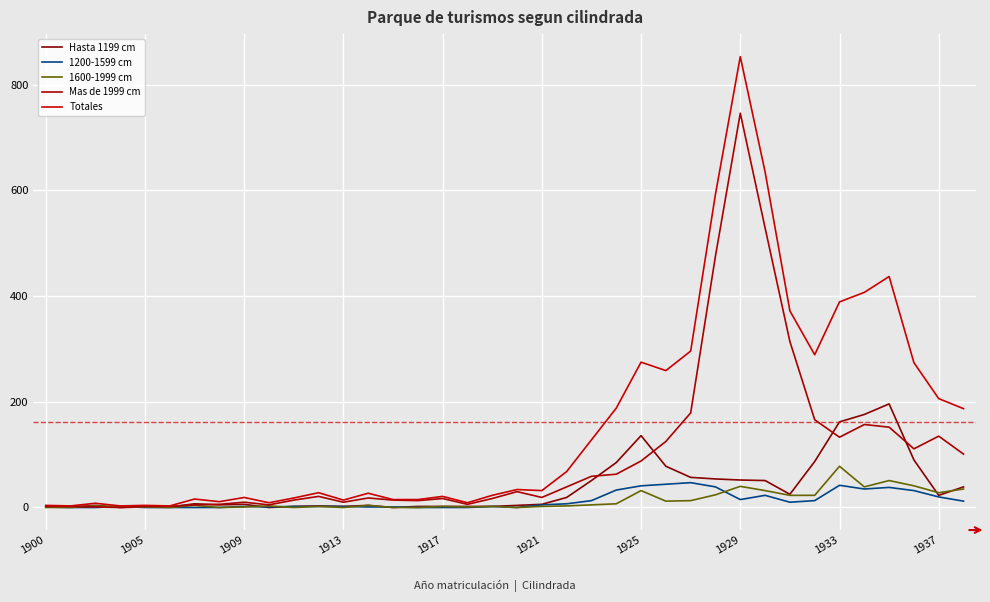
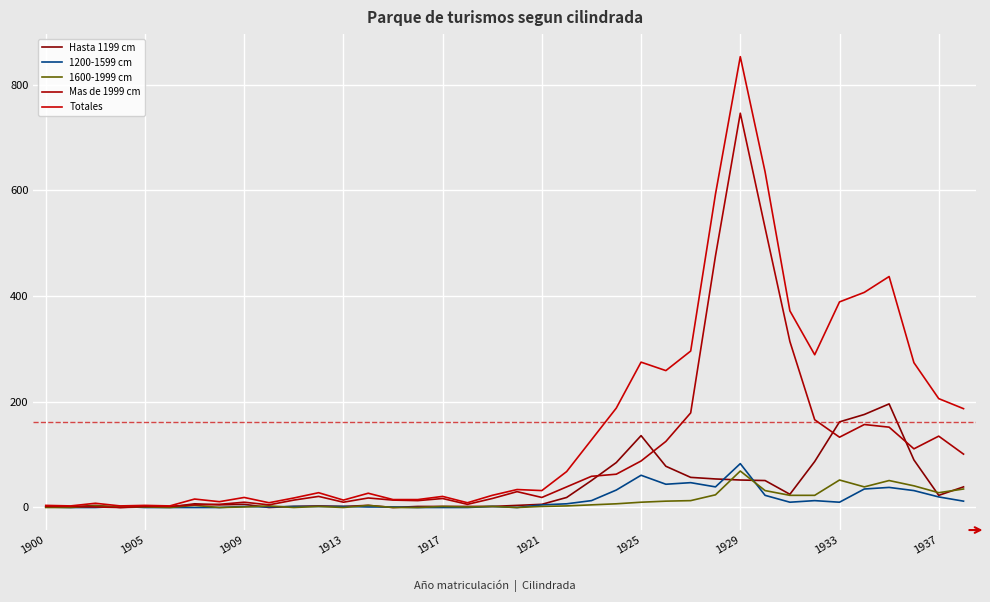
1200-1599 cm, 1925: 40 -> 60
1600-1999 cm, 1925: 30 -> 10
1200-1599 cm, 1929: 20 -> 80
1600-1999 cm, 1929: 40 -> 70
1200-1599 cm, 1933: 40 -> 10
1600-1999 cm, 1933: 80 -> 50
